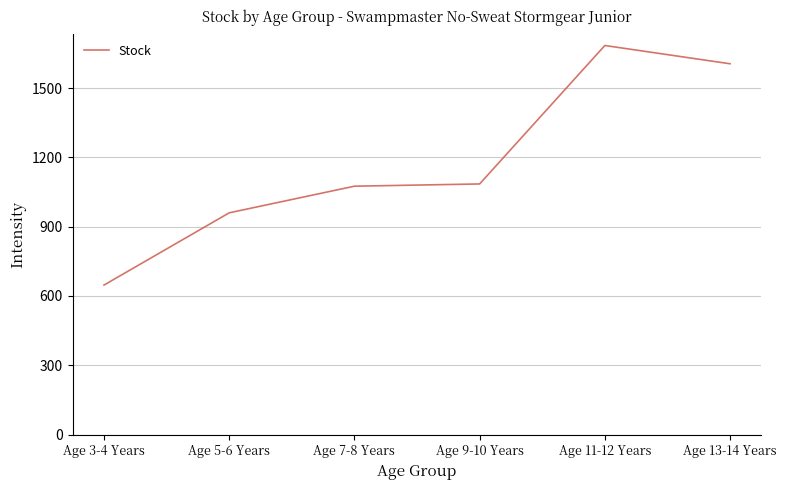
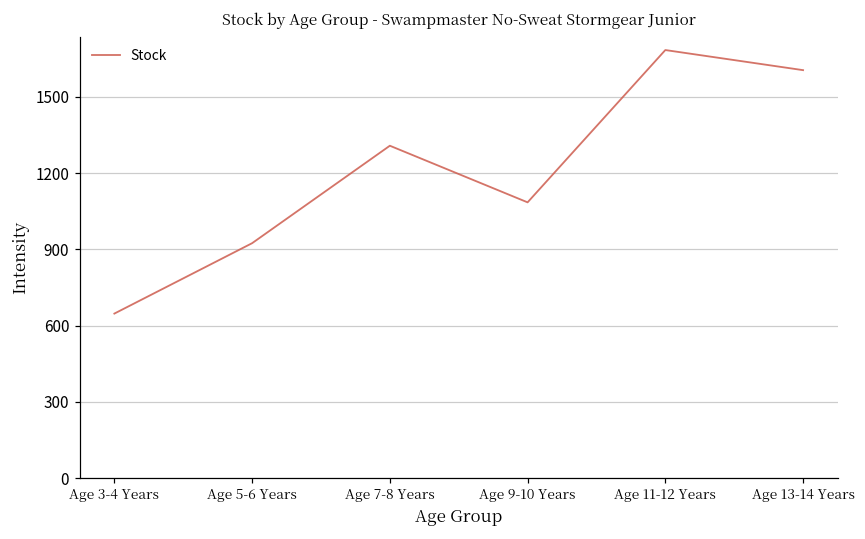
Age 5-6 Years: 960 -> 920
Age 7-8 Years: 1080 -> 1310
